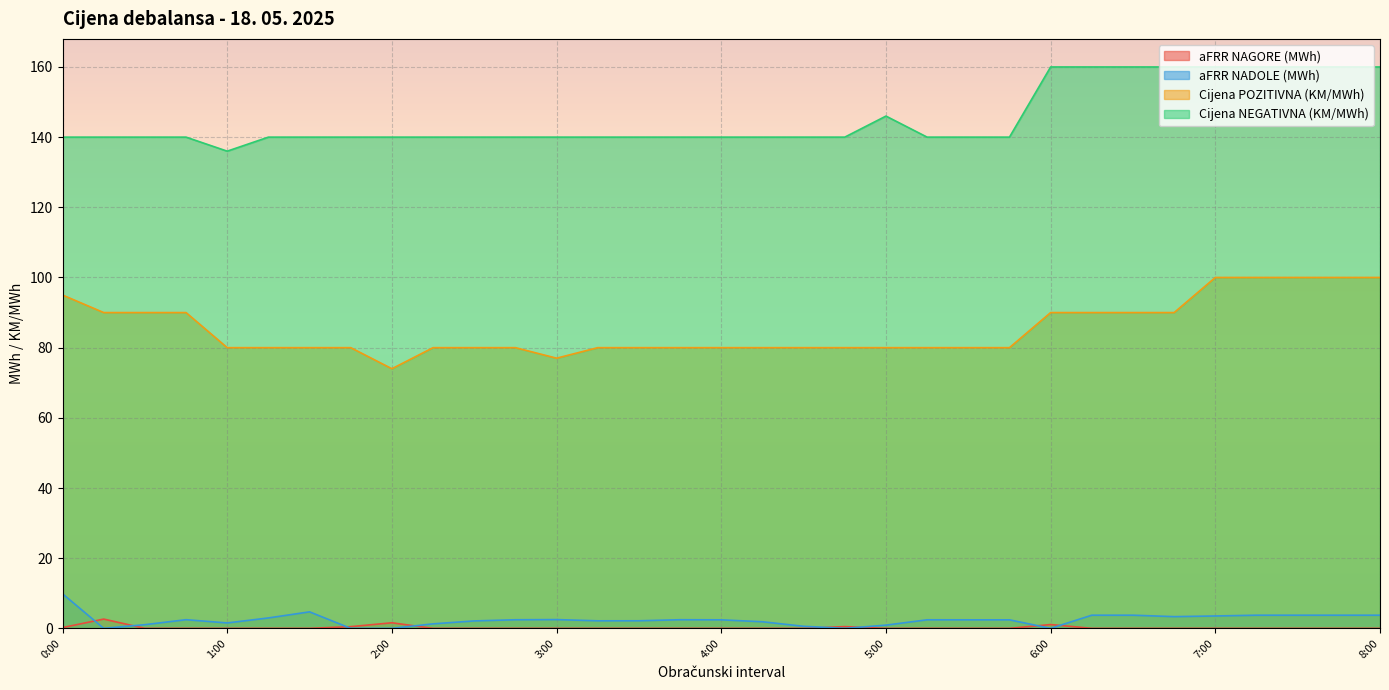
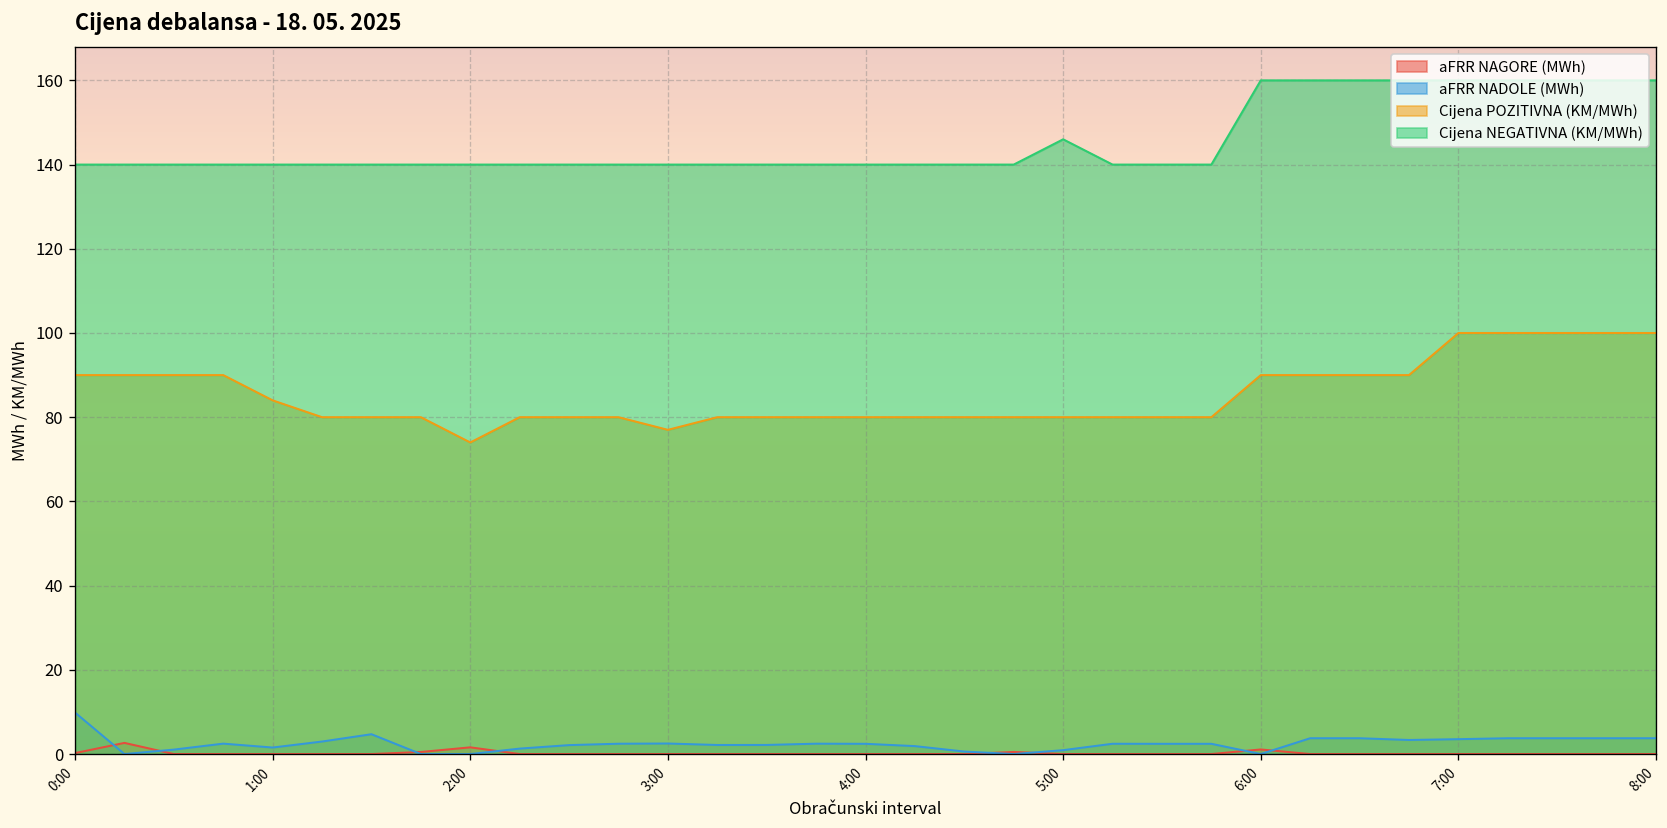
Cijena POZITIVNA (KM/MWh), 0:00: 95 -> 90
Cijena POZITIVNA (KM/MWh), 1:00: 80 -> 84
Cijena NEGATIVNA (KM/MWh), 1:00: 136 -> 140
